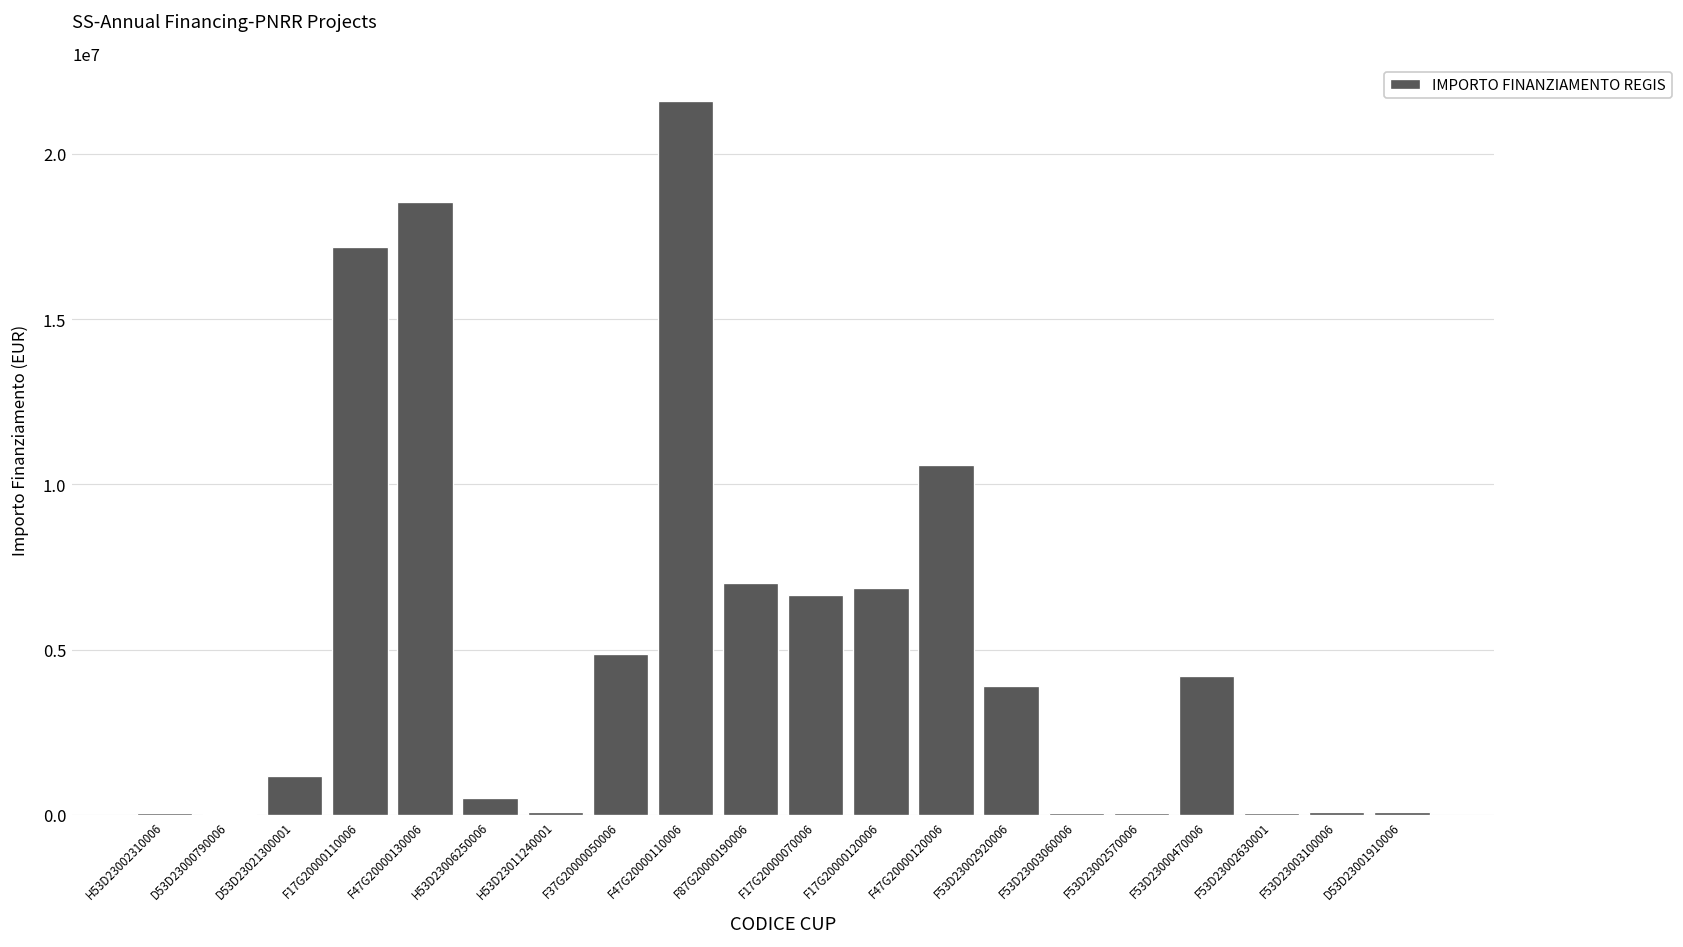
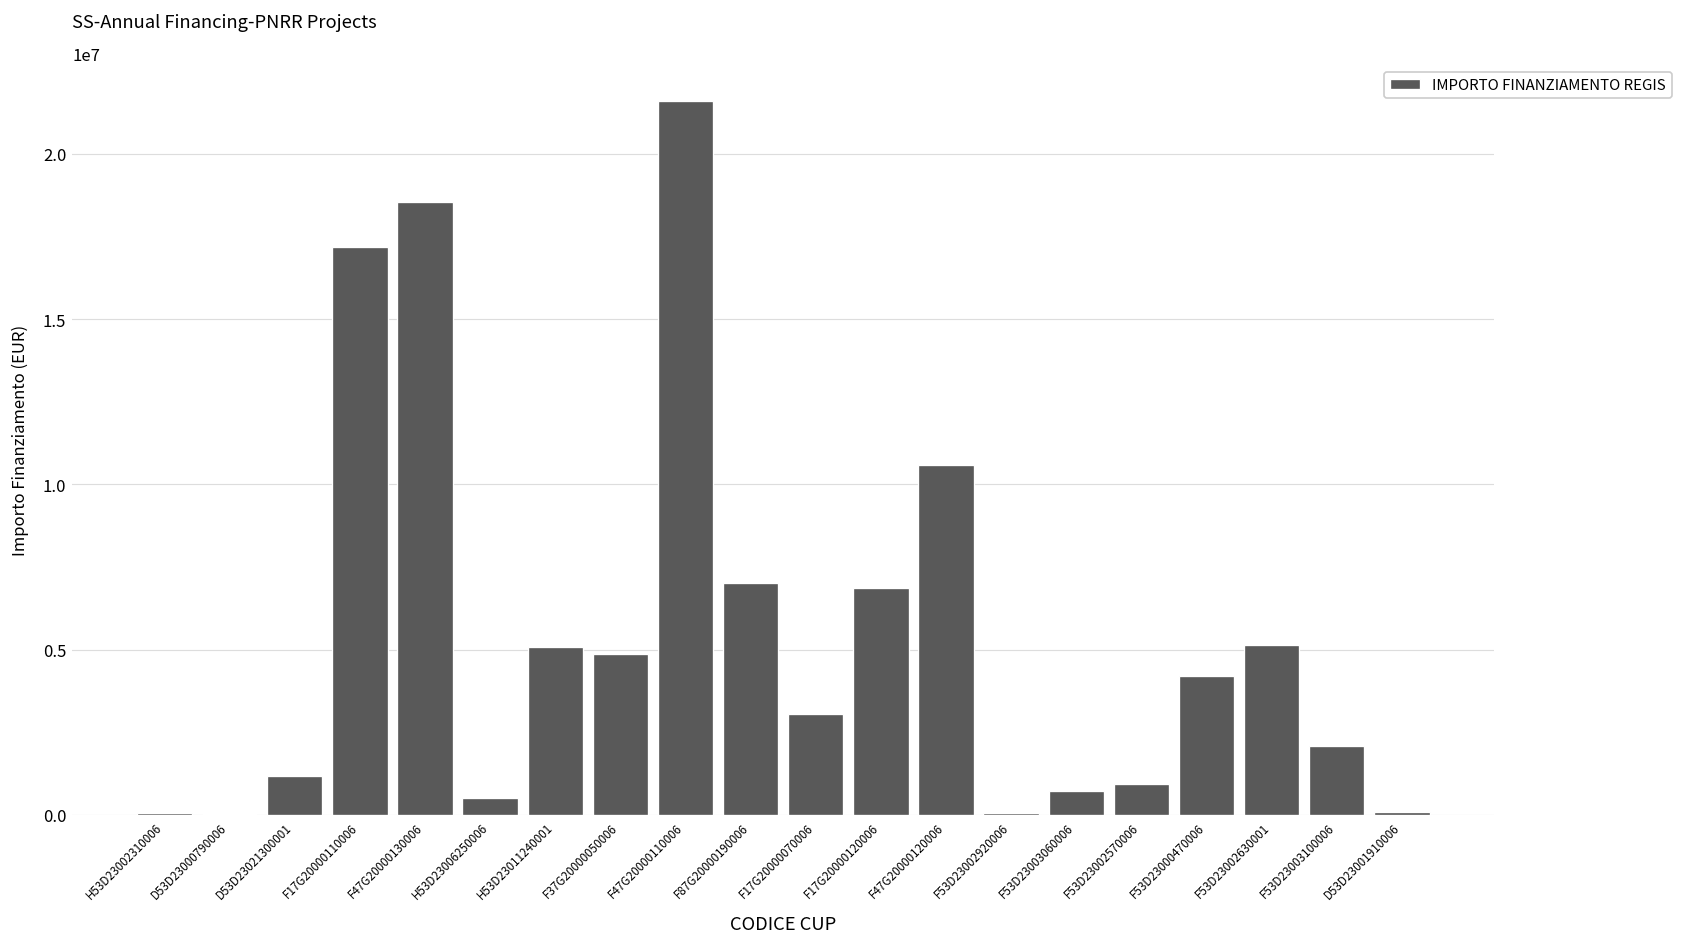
H53D23011240001: 100000 -> 5100000
F17G20000070006: 6700000 -> 3000000
F53D23002920006: 3900000 -> 0
F53D23003060006: 0 -> 700000
F53D23002570006: 100000 -> 900000
F53D23002630001: 0 -> 5100000
F53D23003100006: 100000 -> 2100000
